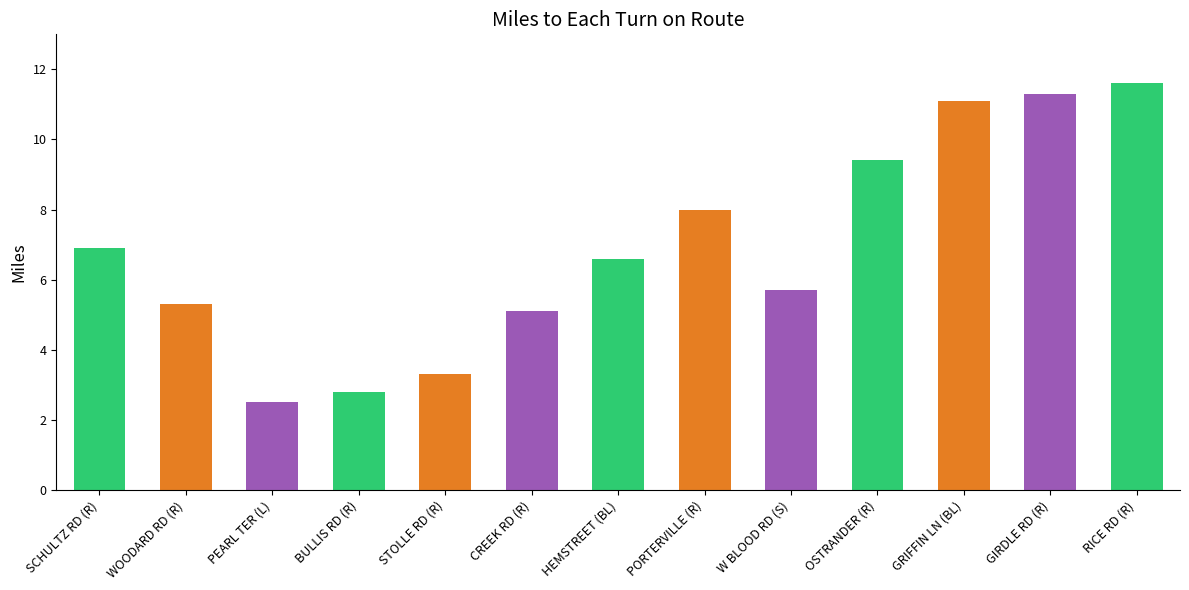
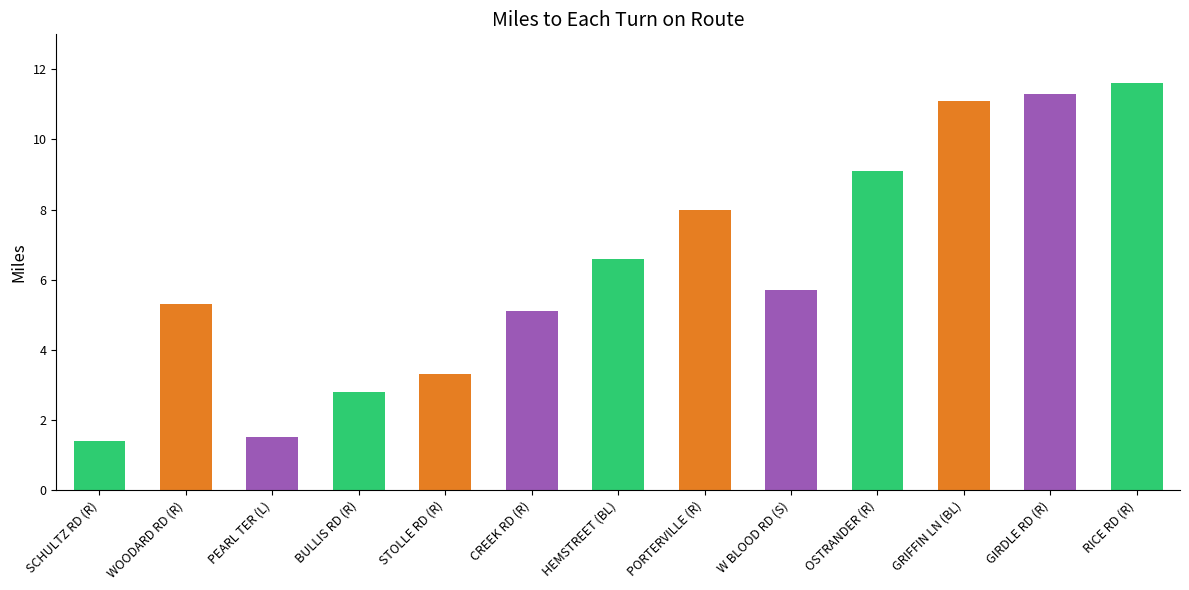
SCHULTZ RD (R): 6.9 -> 1.4
PEARL TER (L): 2.5 -> 1.5
OSTRANDER (R): 9.4 -> 9.1
